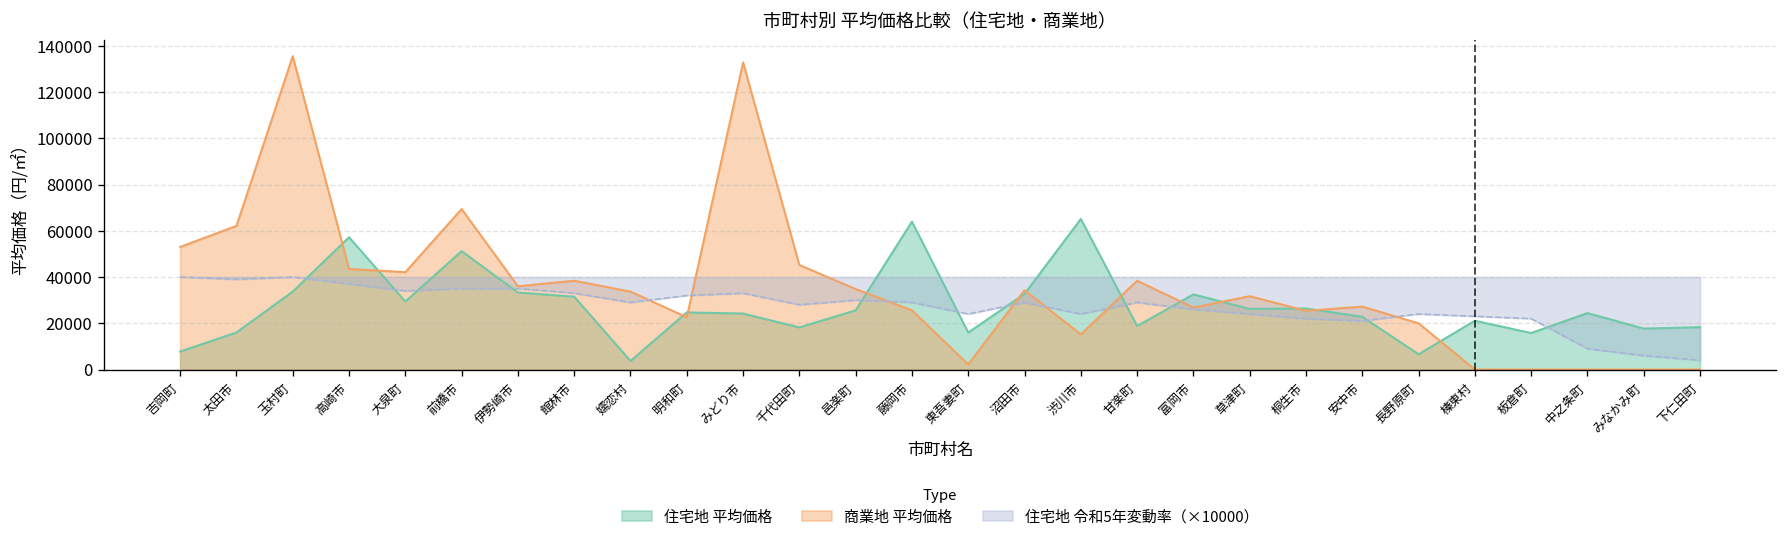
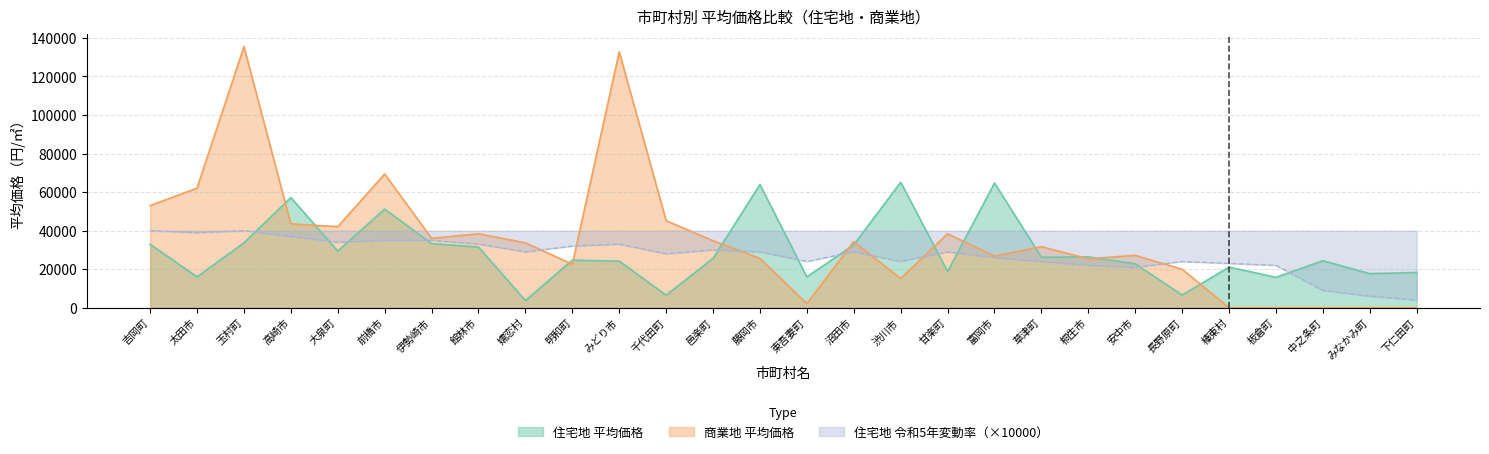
住宅地 平均価格, 吉岡町: 8000 -> 33000
住宅地 平均価格, 千代田町: 18000 -> 7000
住宅地 平均価格, 富岡市: 33000 -> 65000
